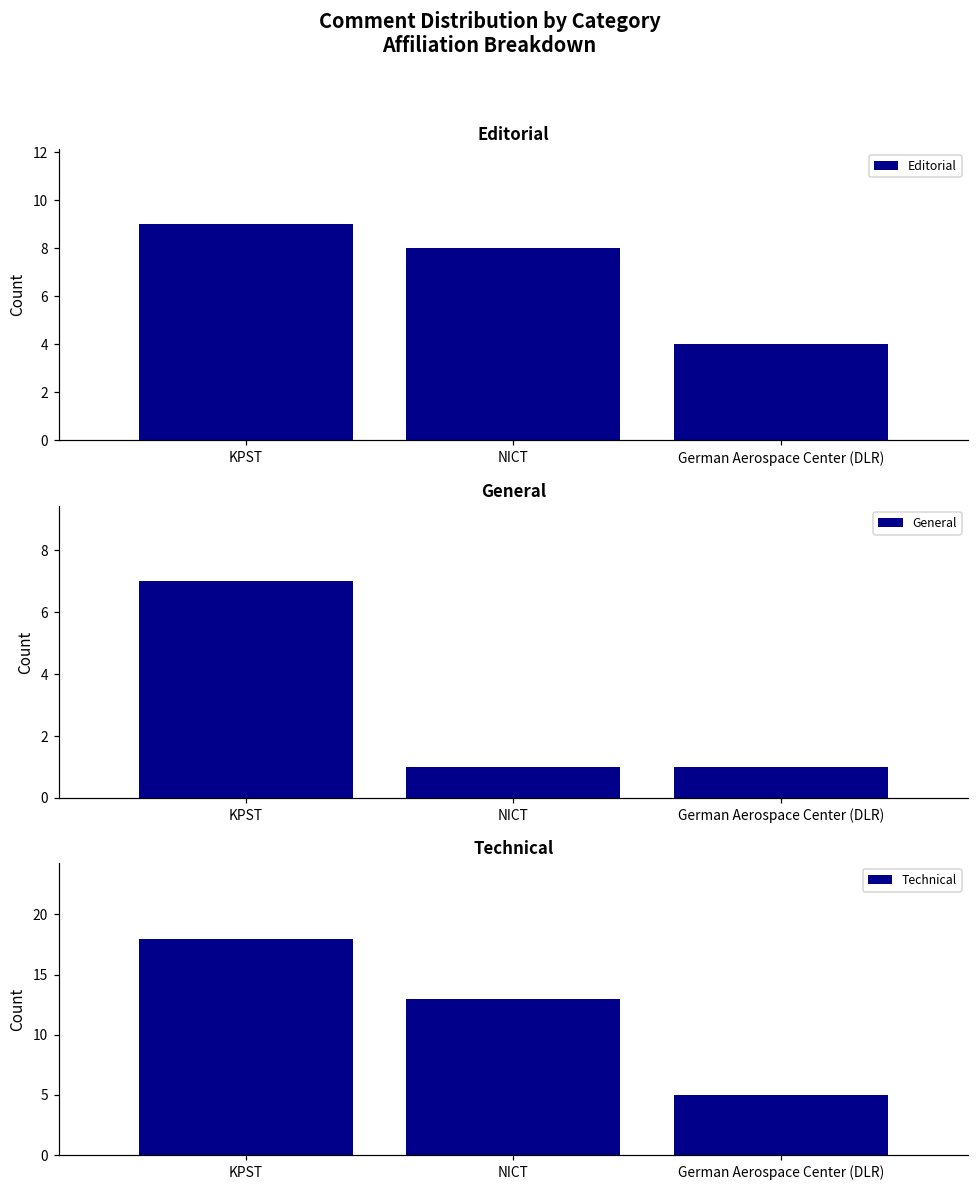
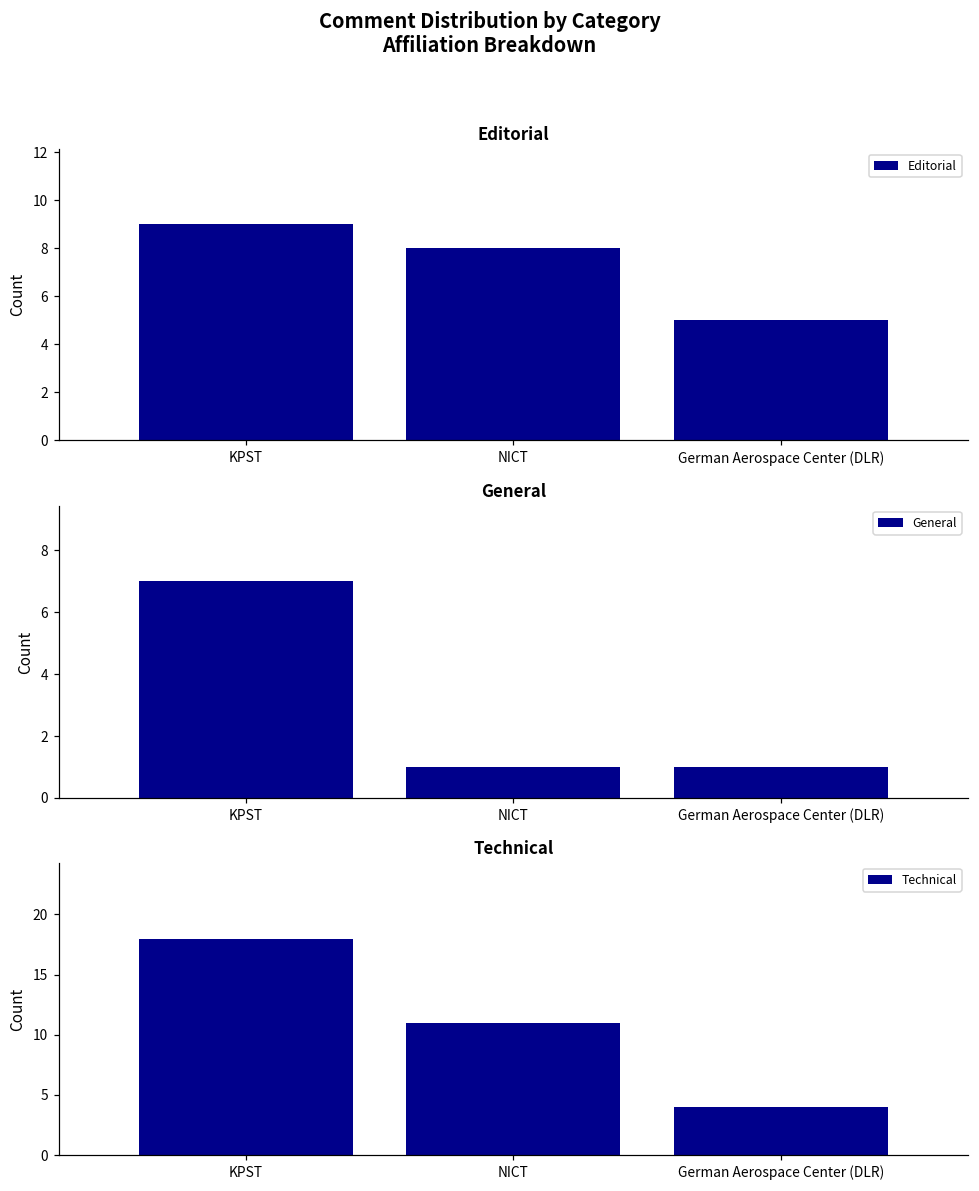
Editorial, German Aerospace Center (DLR): 4 -> 5
Technical, NICT: 13 -> 11
Technical, German Aerospace Center (DLR): 5 -> 4
